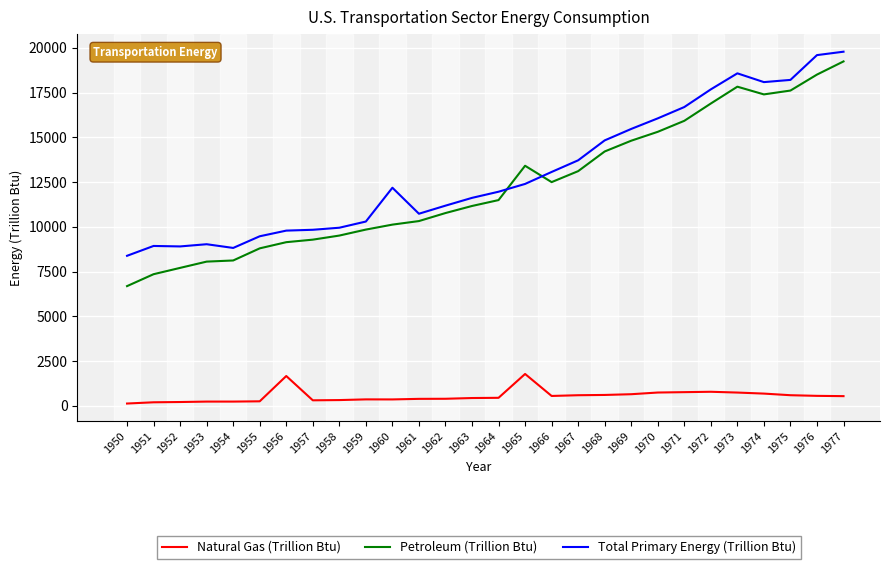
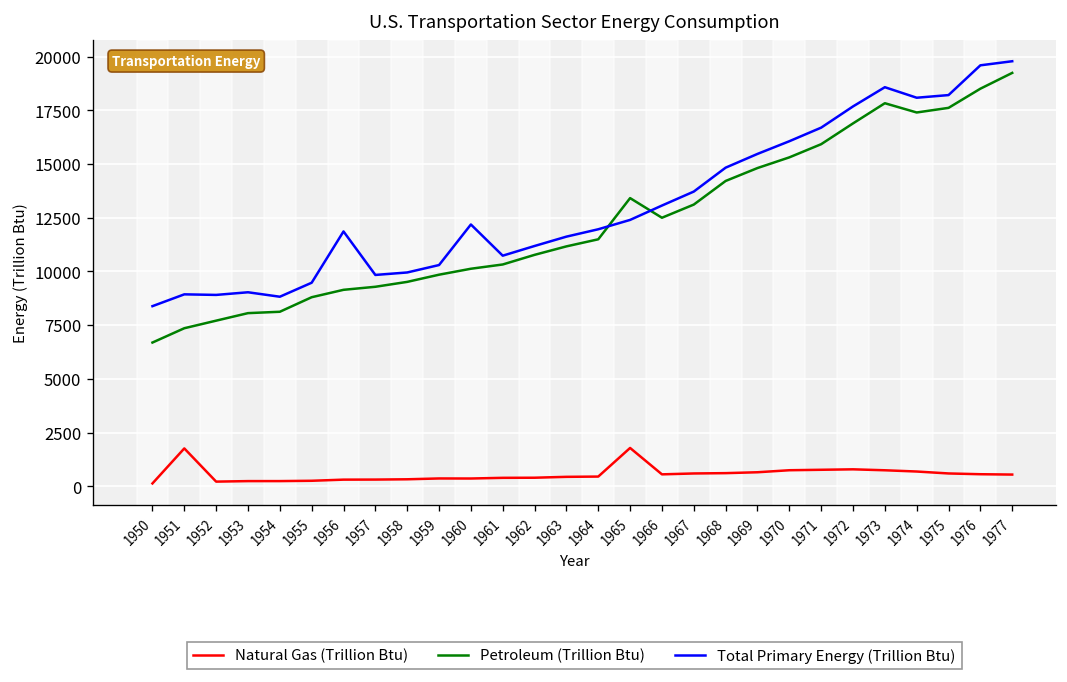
Natural Gas (Trillion Btu), 1951: 200 -> 1800
Natural Gas (Trillion Btu), 1956: 1700 -> 300
Total Primary Energy (Trillion Btu), 1956: 9800 -> 11900
